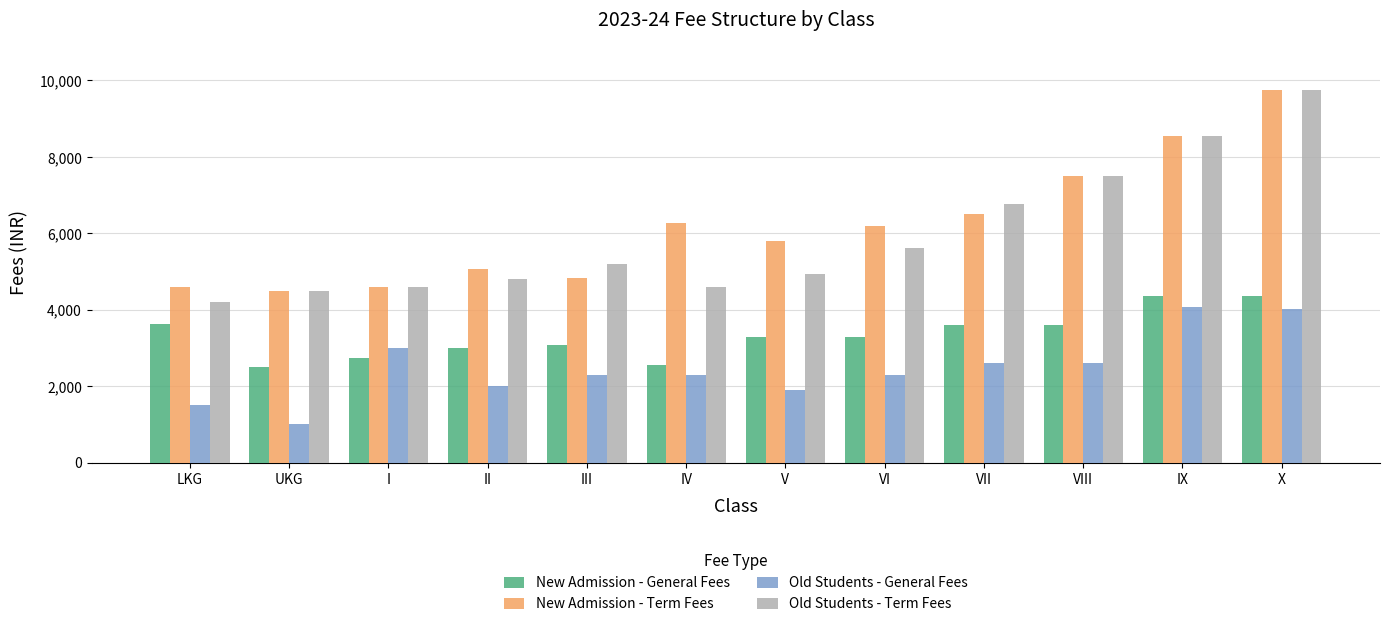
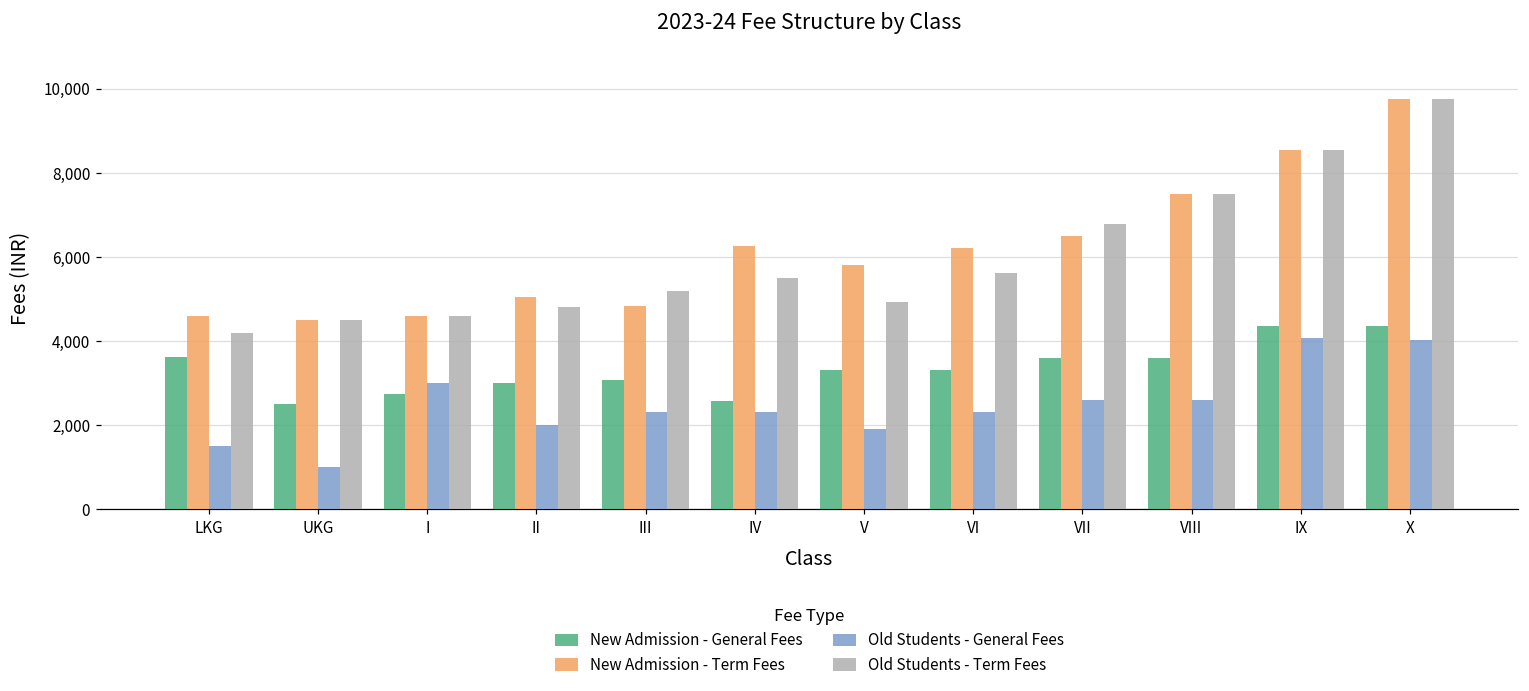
Old Students - Term Fees, IV: 4,600 -> 5,500
